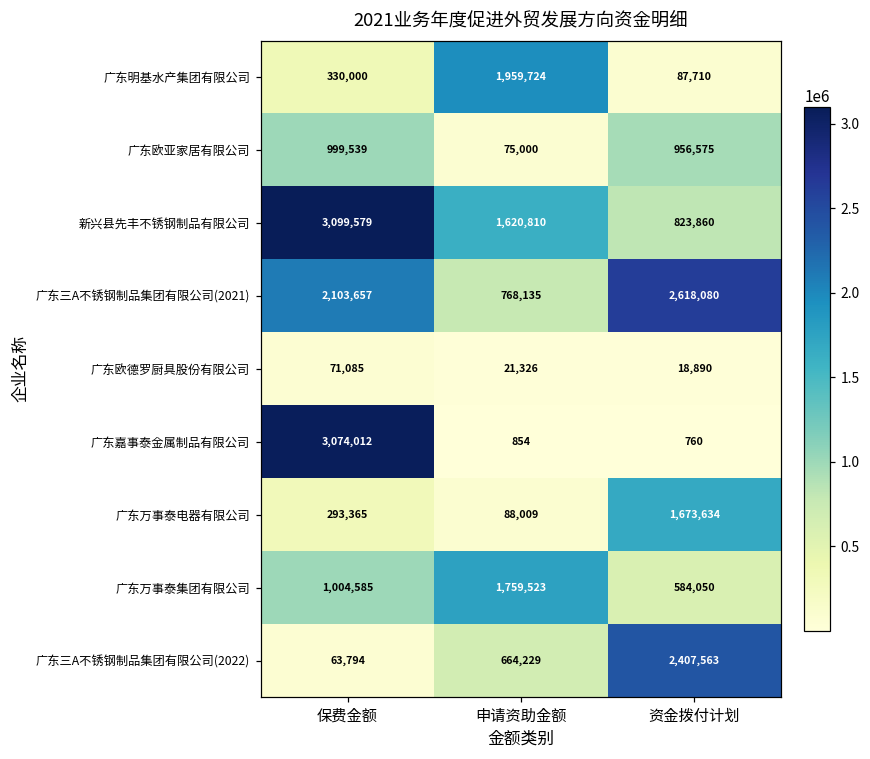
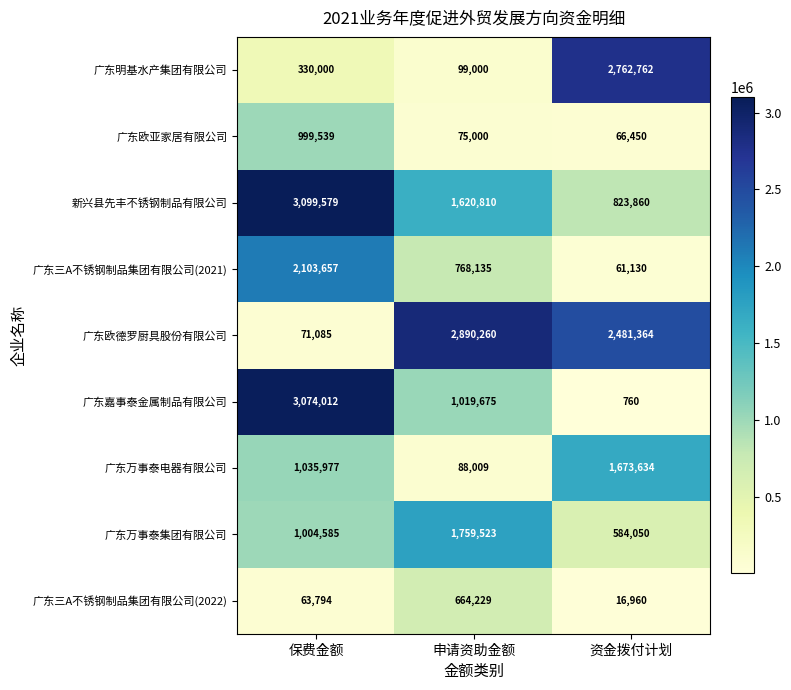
广东明基水产集团有限公司, 申请资助金额: 1,959,724 -> 99,000
广东明基水产集团有限公司, 资金拨付计划: 87,710 -> 2,762,762
广东欧亚家居有限公司, 资金拨付计划: 956,575 -> 66,450
广东三A不锈钢制品集团有限公司(2021), 资金拨付计划: 2,618,080 -> 61,130
广东欧德罗厨具股份有限公司, 申请资助金额: 21,326 -> 2,890,260
广东欧德罗厨具股份有限公司, 资金拨付计划: 18,890 -> 2,481,364
广东嘉事泰金属制品有限公司, 申请资助金额: 854 -> 1,019,675
广东万事泰电器有限公司, 保费金额: 293,365 -> 1,035,977
广东三A不锈钢制品集团有限公司(2022), 资金拨付计划: 2,407,563 -> 16,960
